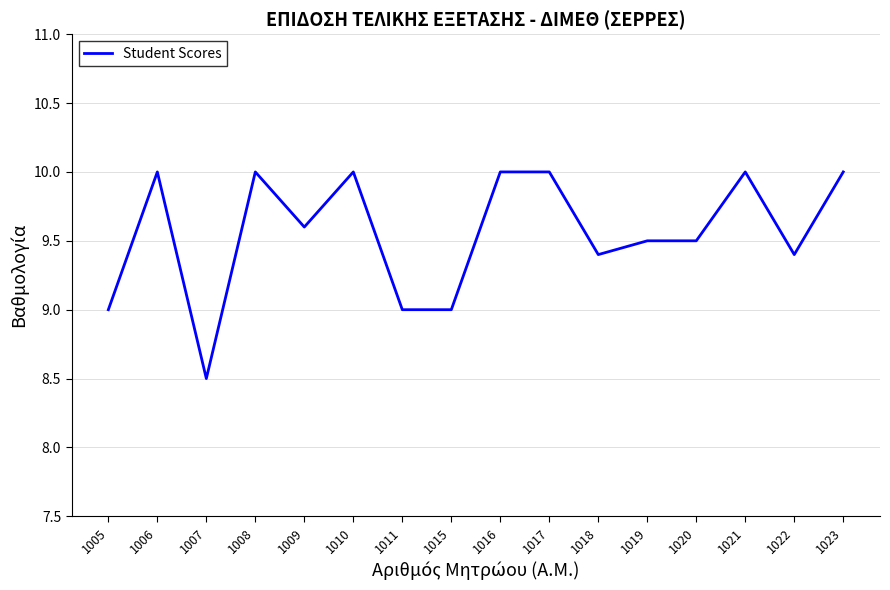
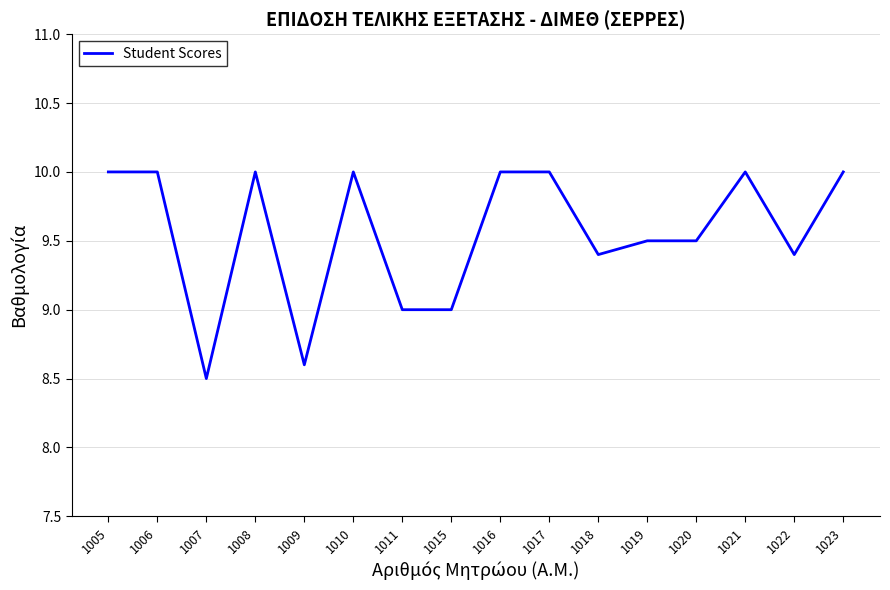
1005: 9 -> 10
1009: 9.6 -> 8.6
